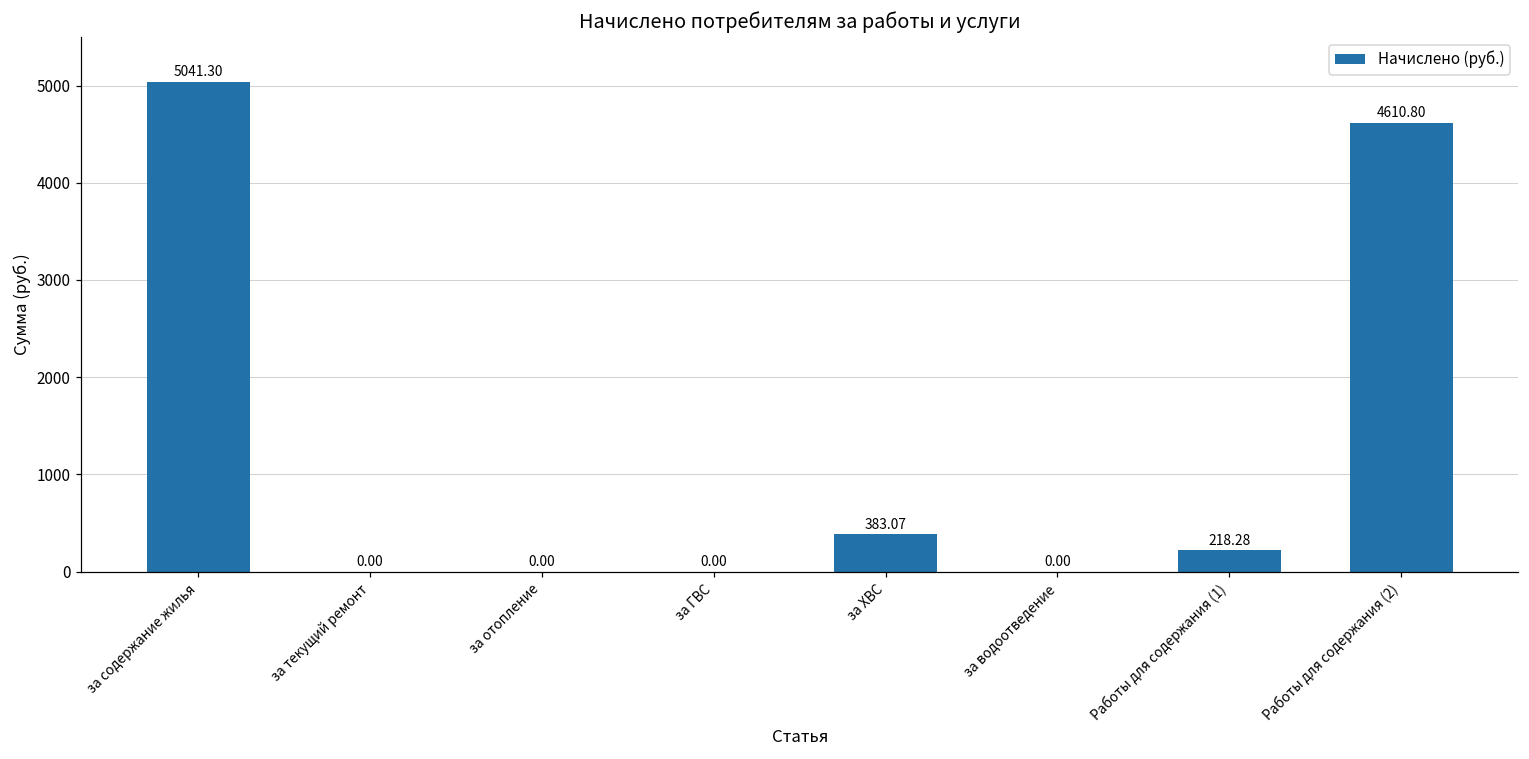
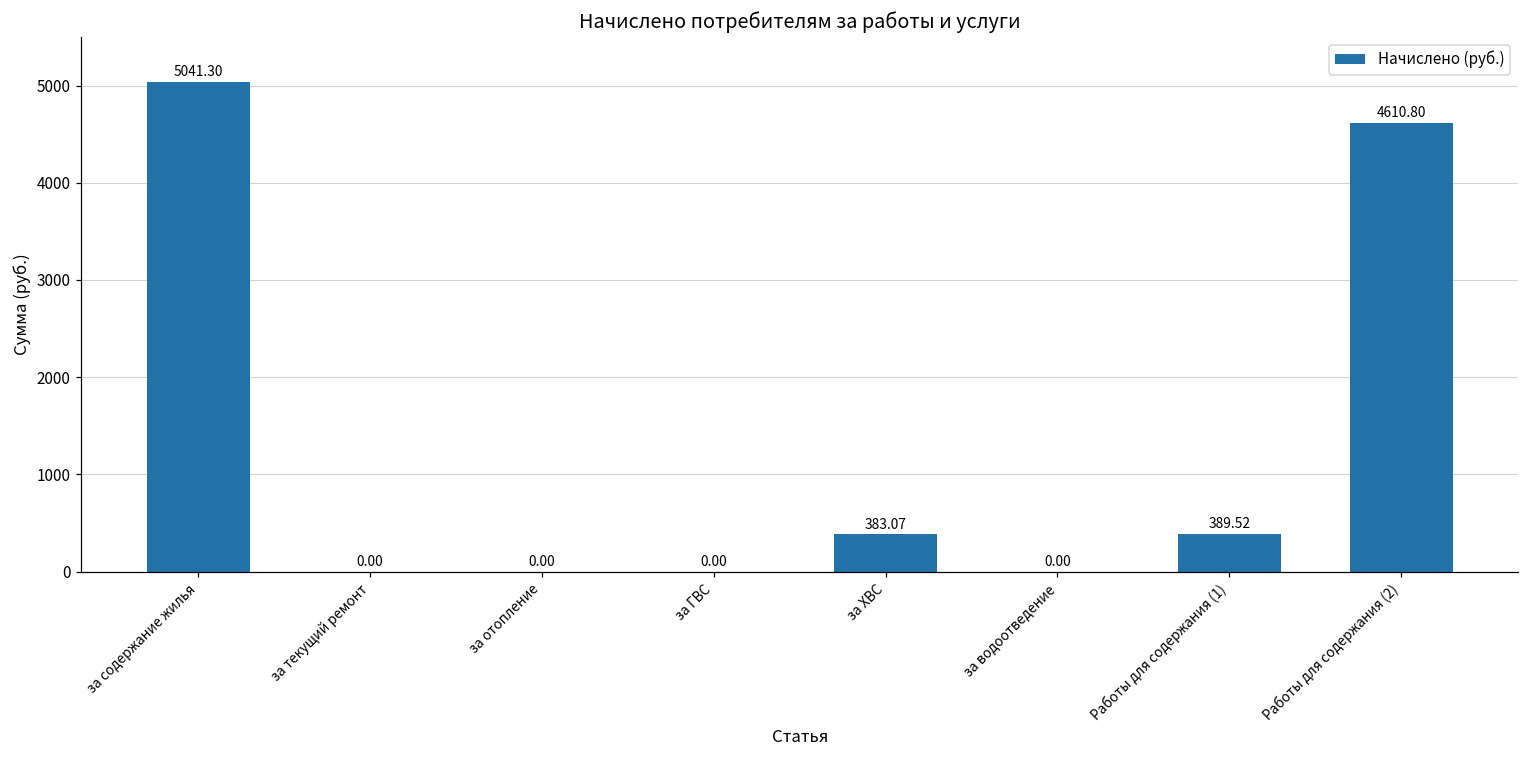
Работы для содержания (1): 218.28 -> 389.52
